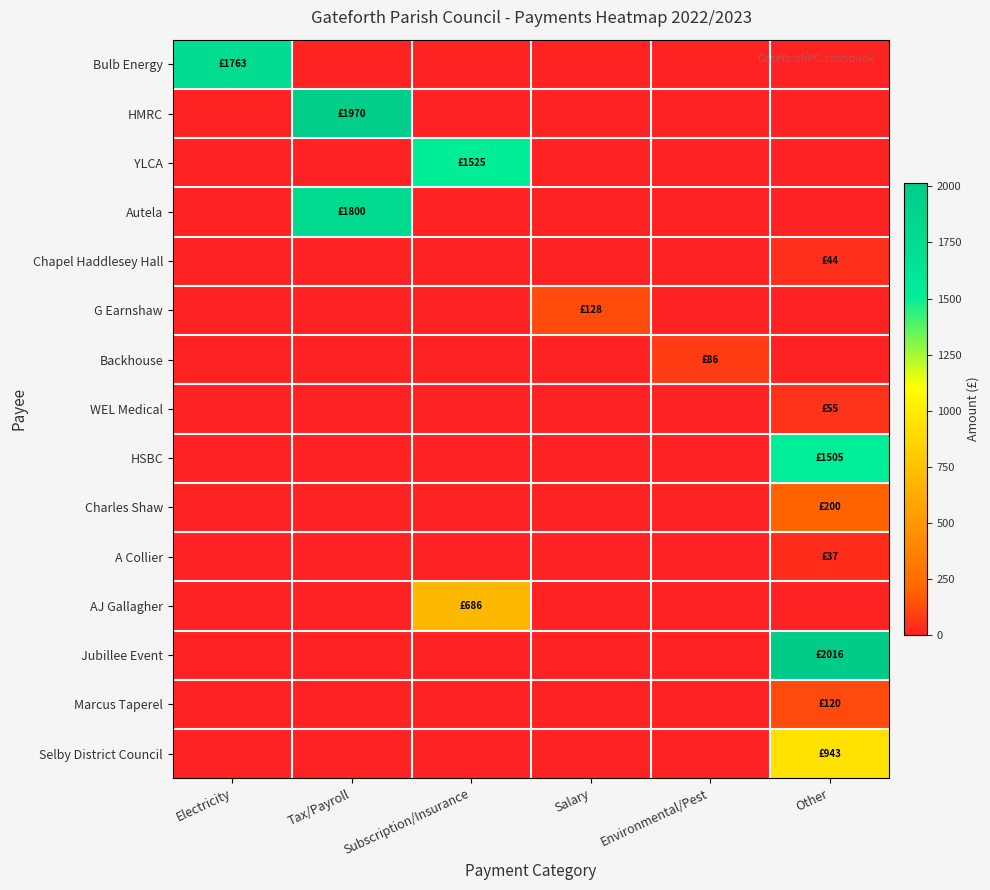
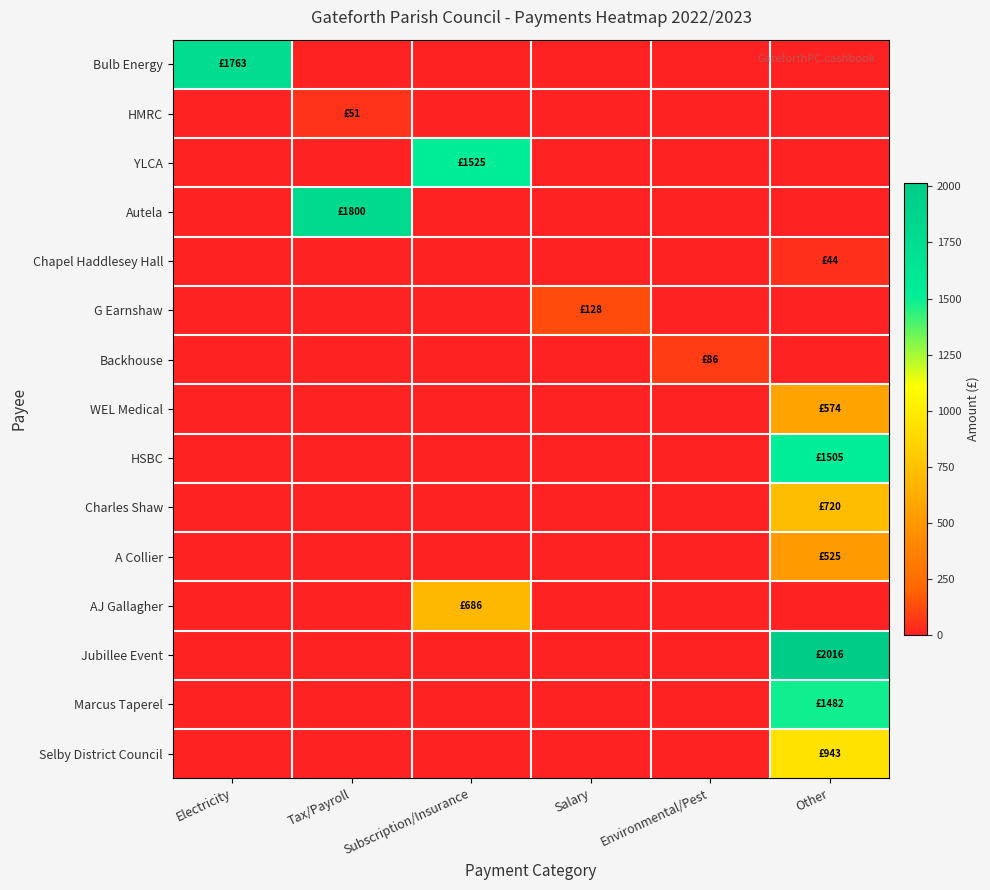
HMRC, Tax/Payroll: £1970 -> £51
WEL Medical, Other: £55 -> £574
Charles Shaw, Other: £200 -> £720
A Collier, Other: £37 -> £525
Marcus Taperel, Other: £120 -> £1482
